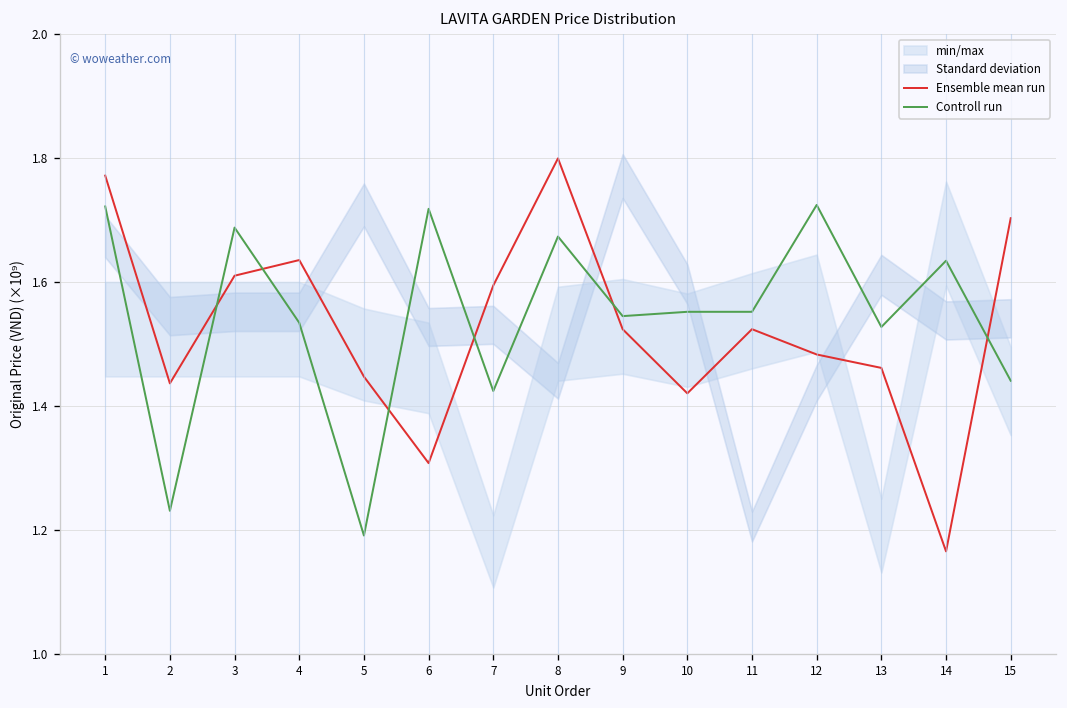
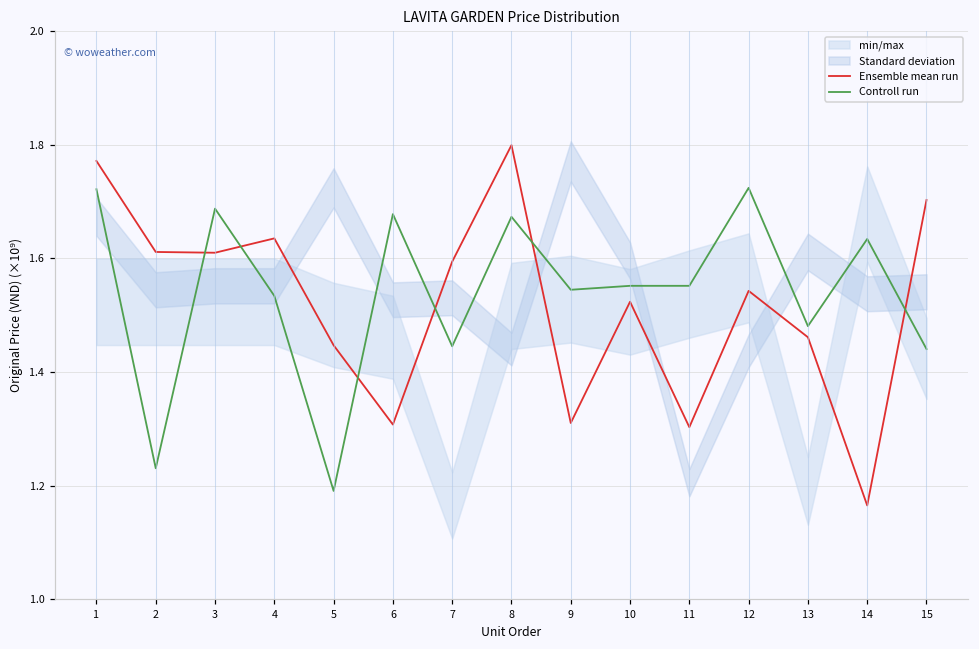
Ensemble mean run, 2: 1.44 -> 1.61
Controll run, 6: 1.72 -> 1.68
Controll run, 7: 1.42 -> 1.45
Ensemble mean run, 9: 1.52 -> 1.31
Ensemble mean run, 10: 1.42 -> 1.52
Ensemble mean run, 11: 1.52 -> 1.30
Ensemble mean run, 12: 1.48 -> 1.54
Controll run, 13: 1.53 -> 1.48
